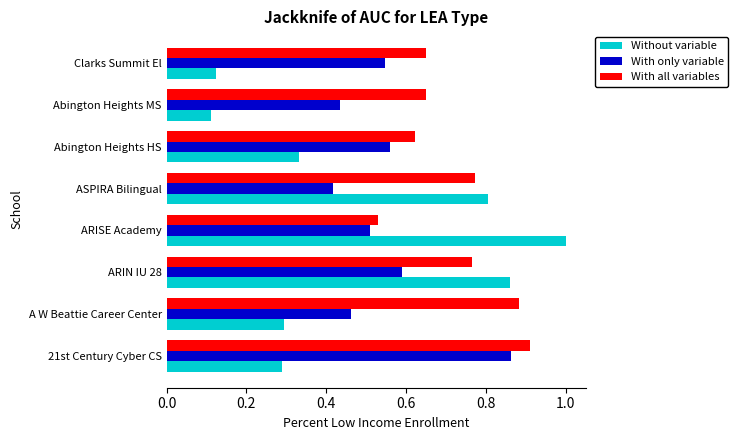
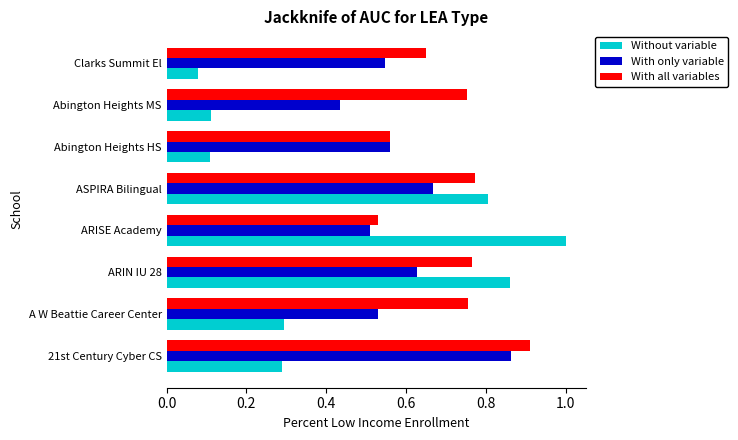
Without variable, Clarks Summit El: 0.13 -> 0.08
With all variables, Abington Heights MS: 0.65 -> 0.75
With all variables, Abington Heights HS: 0.62 -> 0.56
Without variable, Abington Heights HS: 0.33 -> 0.11
With only variable, ASPIRA Bilingual: 0.42 -> 0.67
With only variable, ARIN IU 28: 0.59 -> 0.63
With all variables, A W Beattie Career Center: 0.88 -> 0.76
With only variable, A W Beattie Career Center: 0.46 -> 0.53
